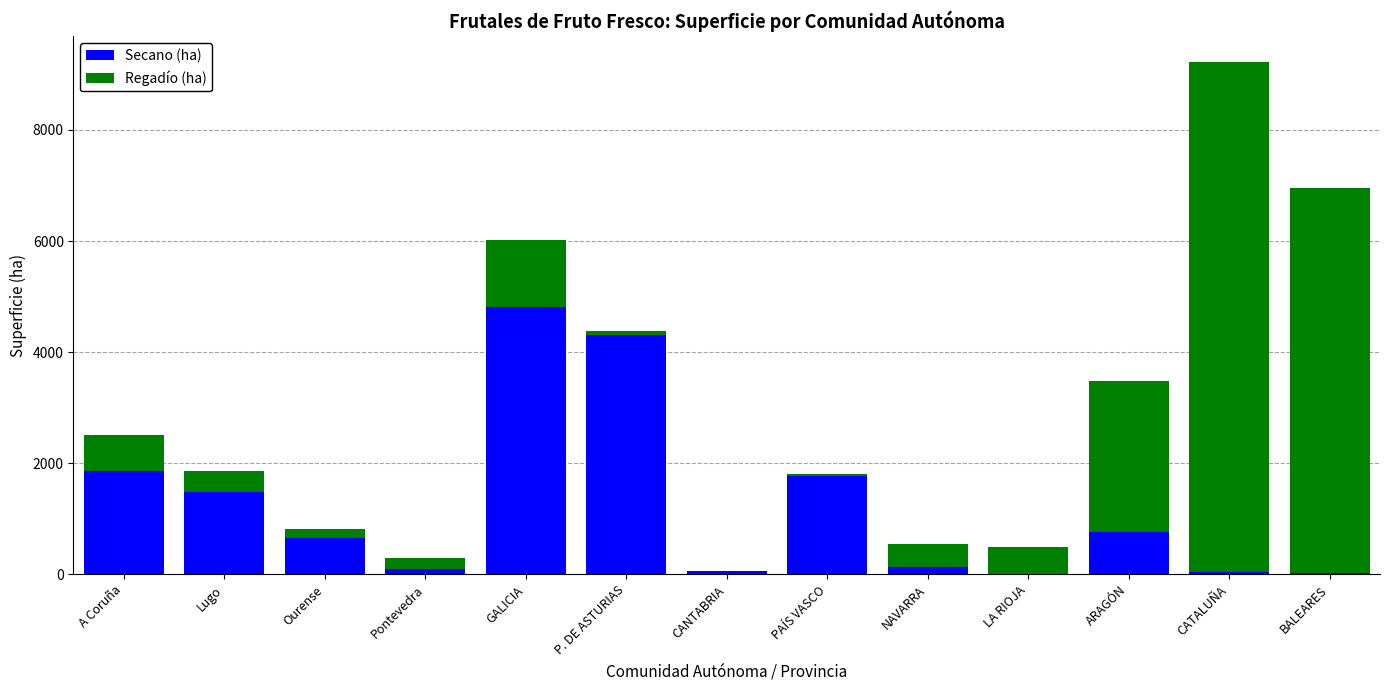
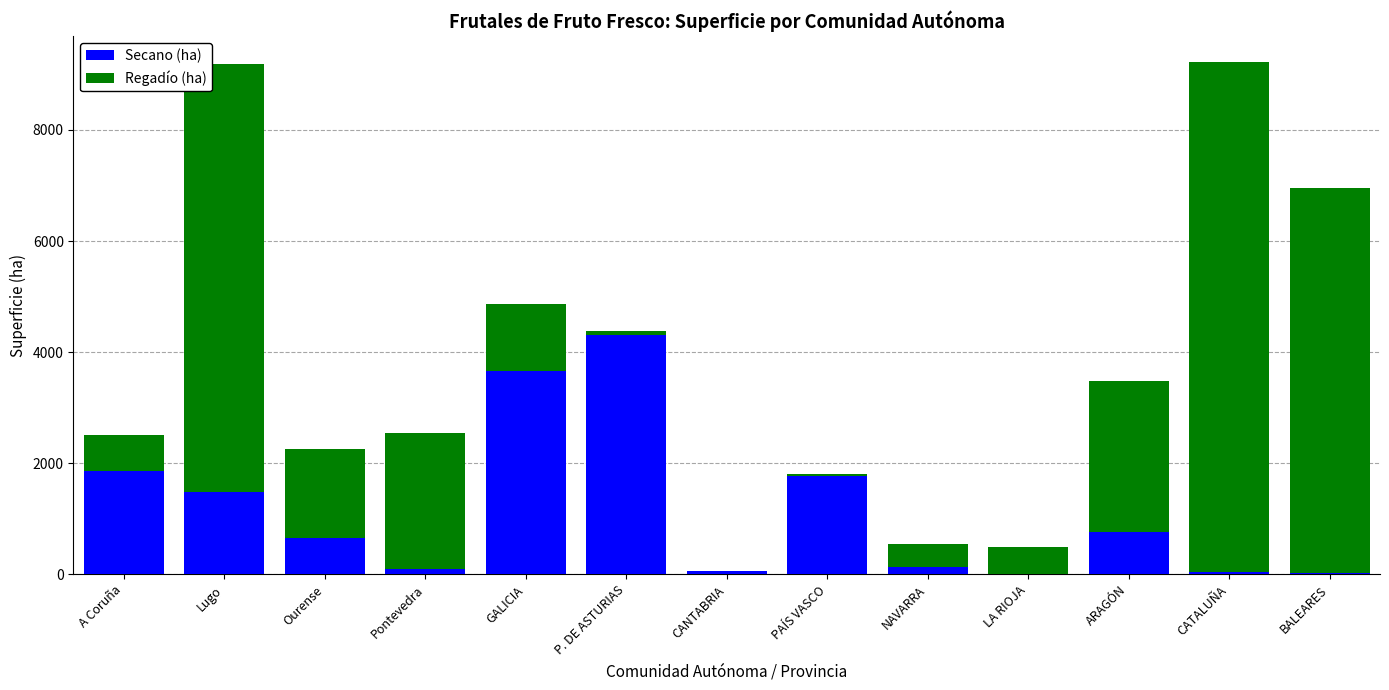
Regadío (ha), Lugo: 400 -> 7700
Regadío (ha), Ourense: 200 -> 1600
Regadío (ha), Pontevedra: 200 -> 2400
Secano (ha), GALICIA: 4800 -> 3700
